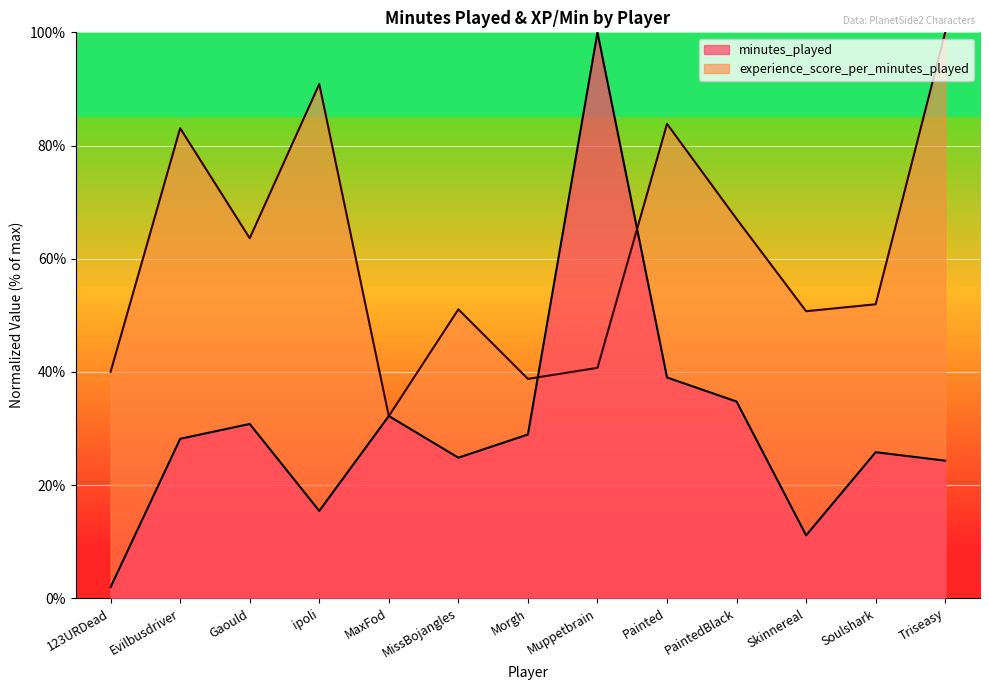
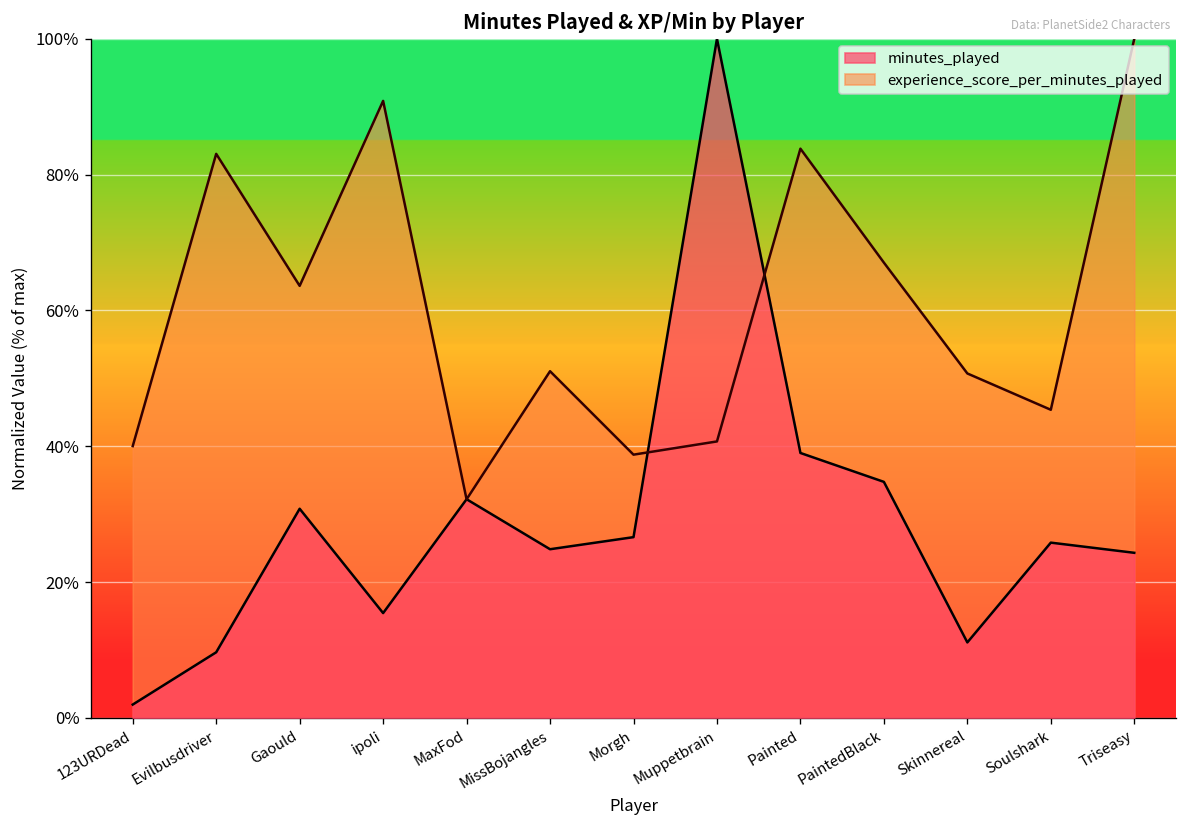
minutes_played, Evilbusdriver: 28% -> 10%
minutes_played, Morgh: 29% -> 27%
experience_score_per_minutes_played, Soulshark: 52% -> 45%
